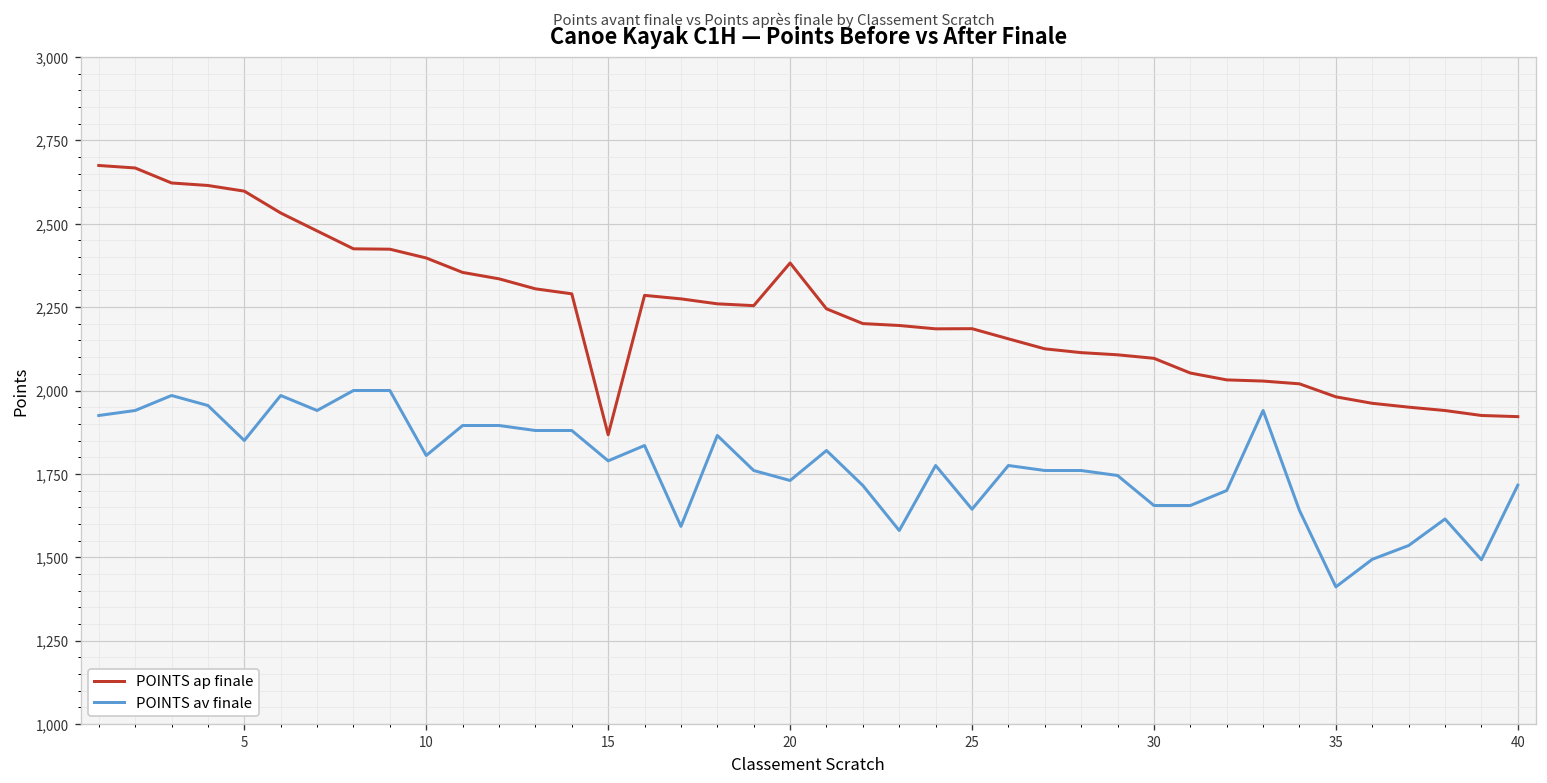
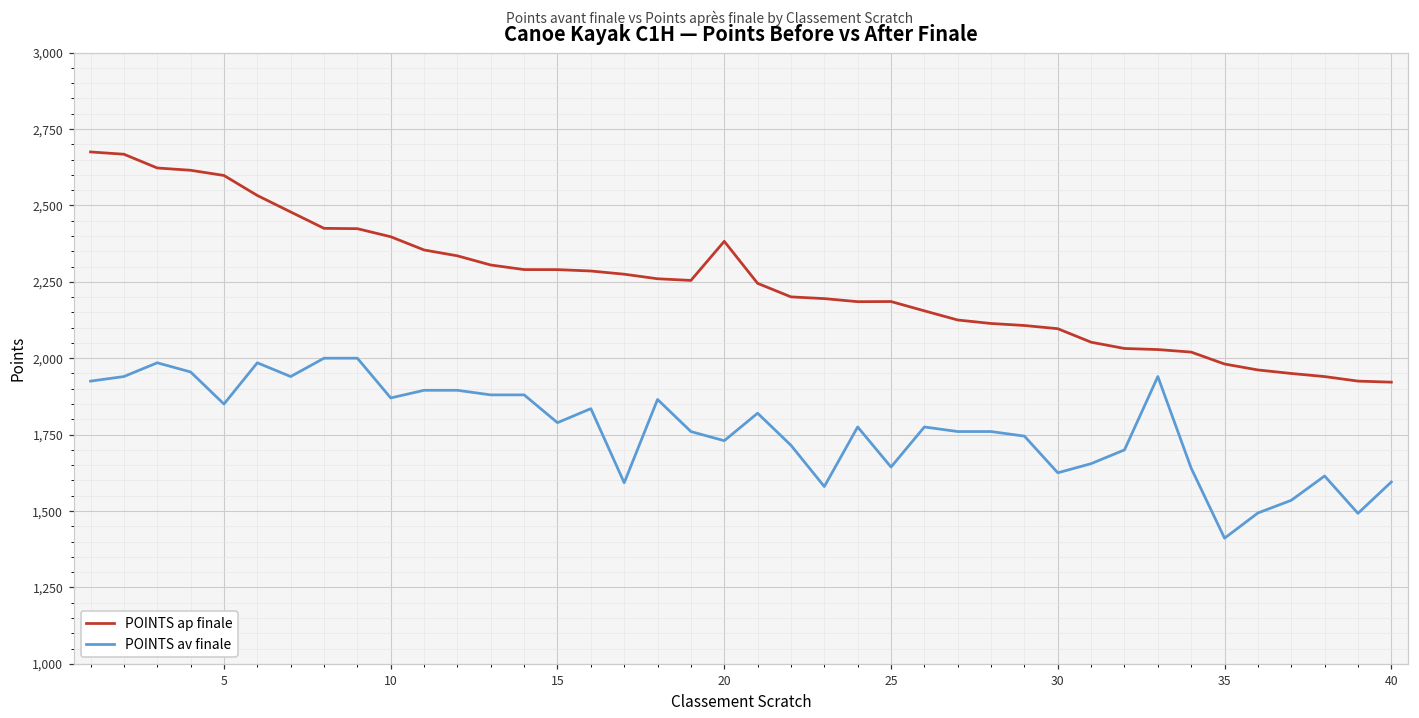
POINTS av finale, 10: 1,810 -> 1,870
POINTS ap finale, 15: 1,870 -> 2,290
POINTS av finale, 30: 1,660 -> 1,630
POINTS av finale, 40: 1,720 -> 1,600
